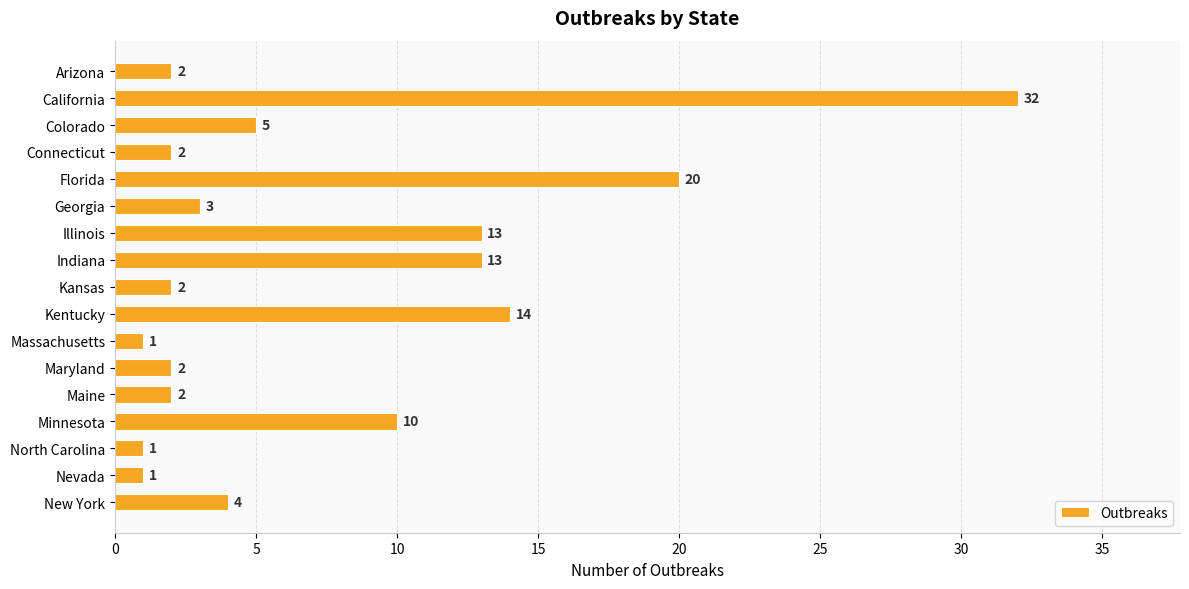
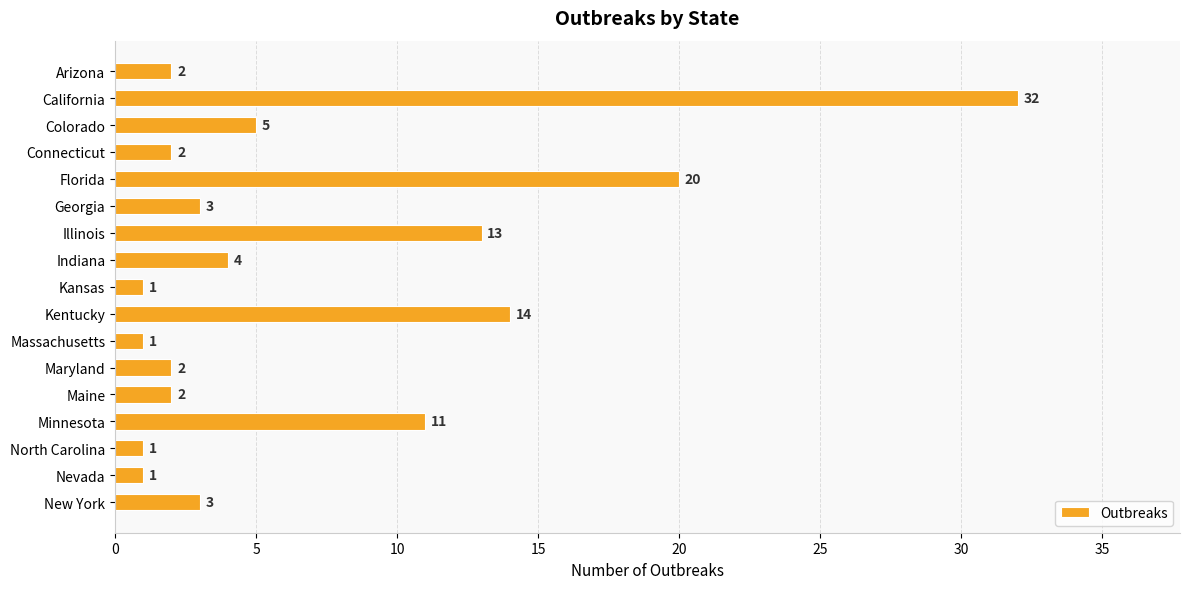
Indiana: 13 -> 4
Kansas: 2 -> 1
Minnesota: 10 -> 11
New York: 4 -> 3
